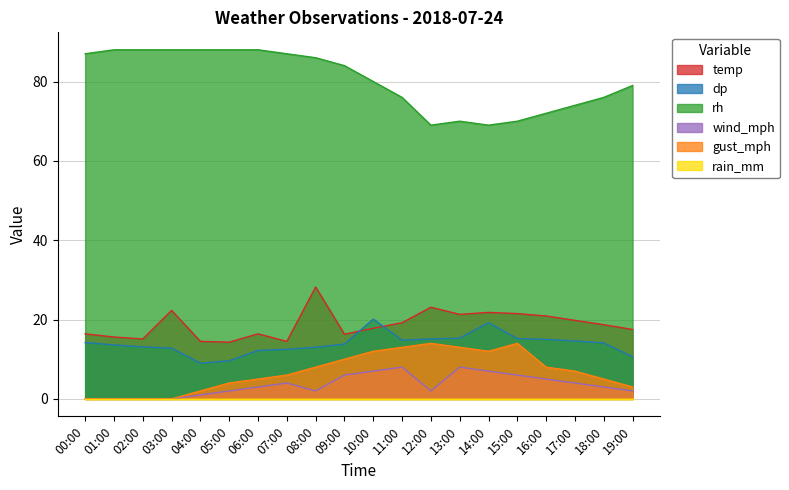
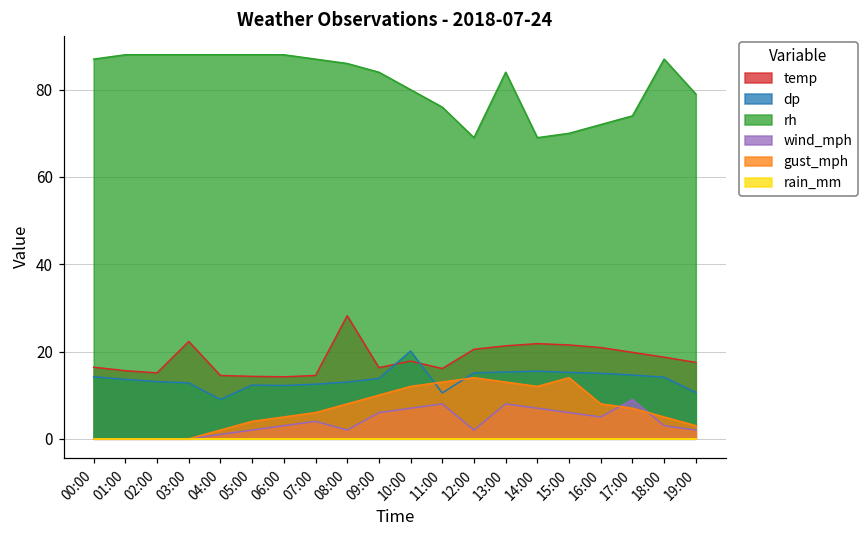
dp, 05:00: 10 -> 12
temp, 06:00: 16 -> 14
temp, 11:00: 19 -> 16
dp, 11:00: 15 -> 11
temp, 12:00: 23 -> 21
rh, 13:00: 70 -> 84
dp, 14:00: 19 -> 16
wind_mph, 17:00: 4 -> 9
rh, 18:00: 76 -> 87
